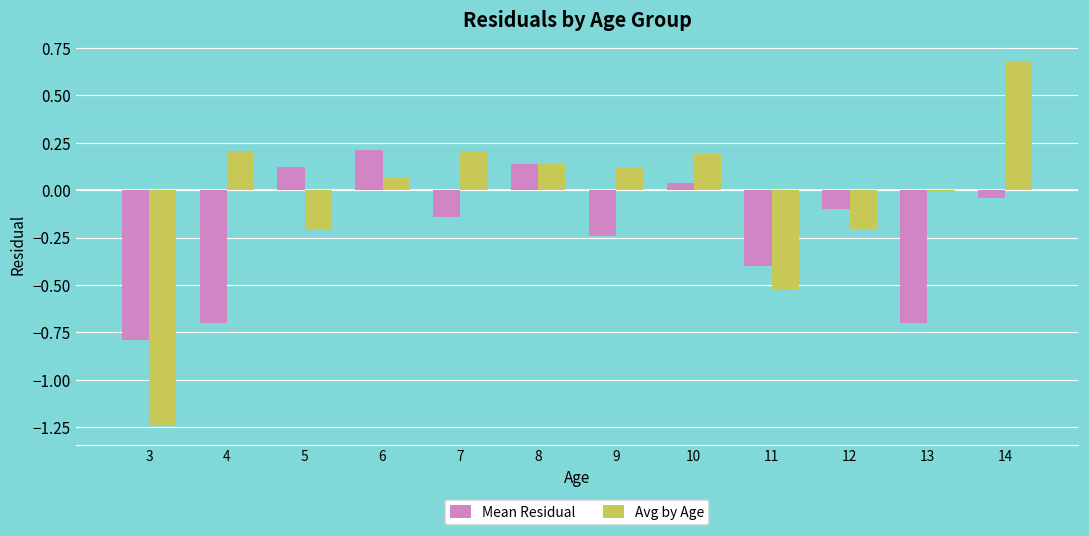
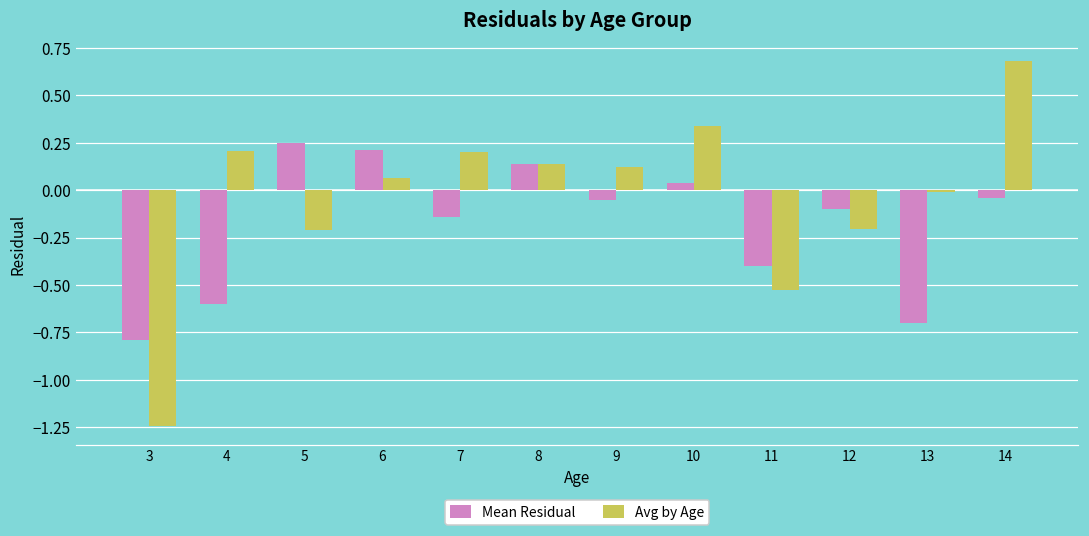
Mean Residual, 4: -0.7 -> -0.6
Mean Residual, 5: 0.12 -> 0.25
Mean Residual, 9: -0.24 -> -0.05
Avg by Age, 10: 0.19 -> 0.34
